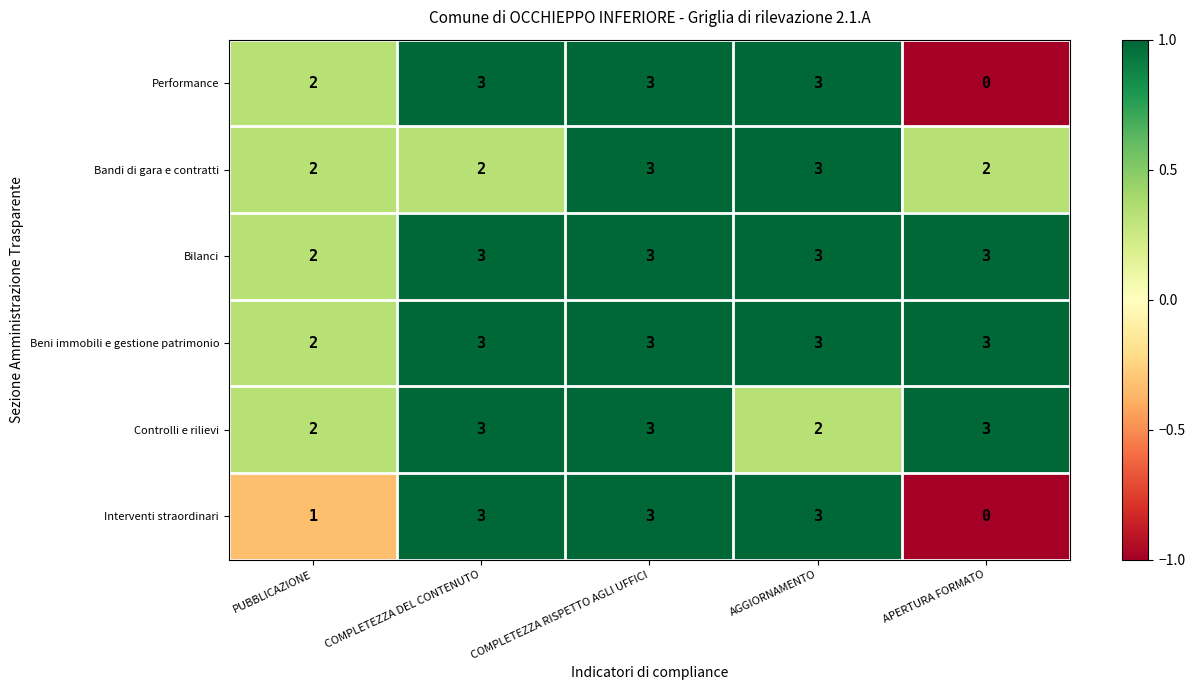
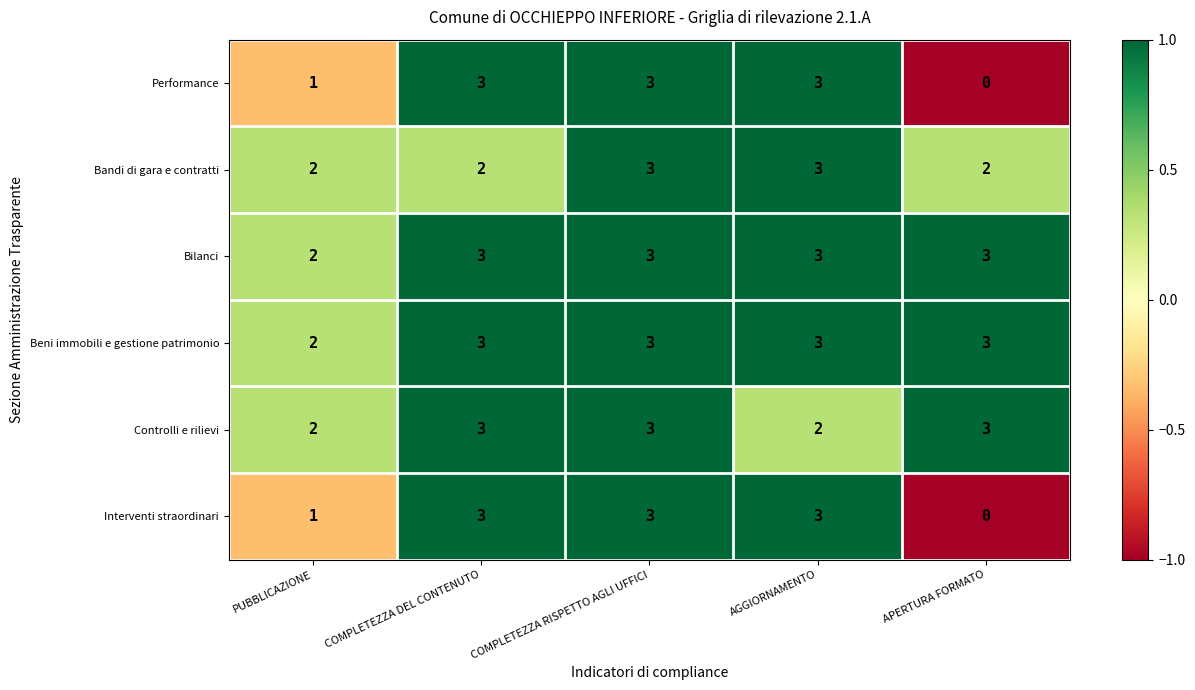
Performance, PUBBLICAZIONE: 2 -> 1
